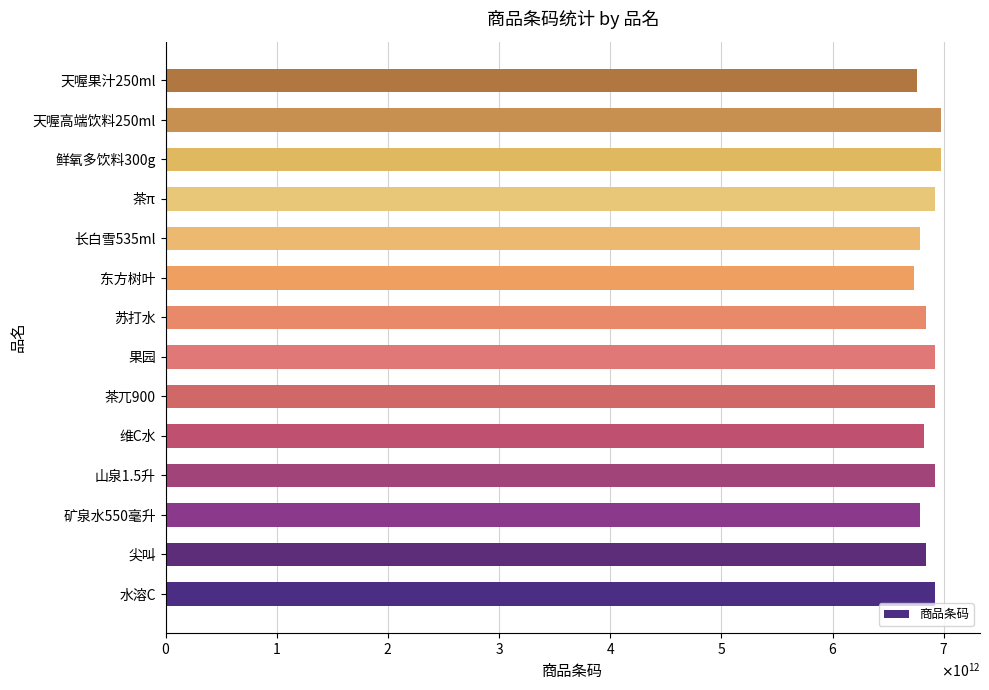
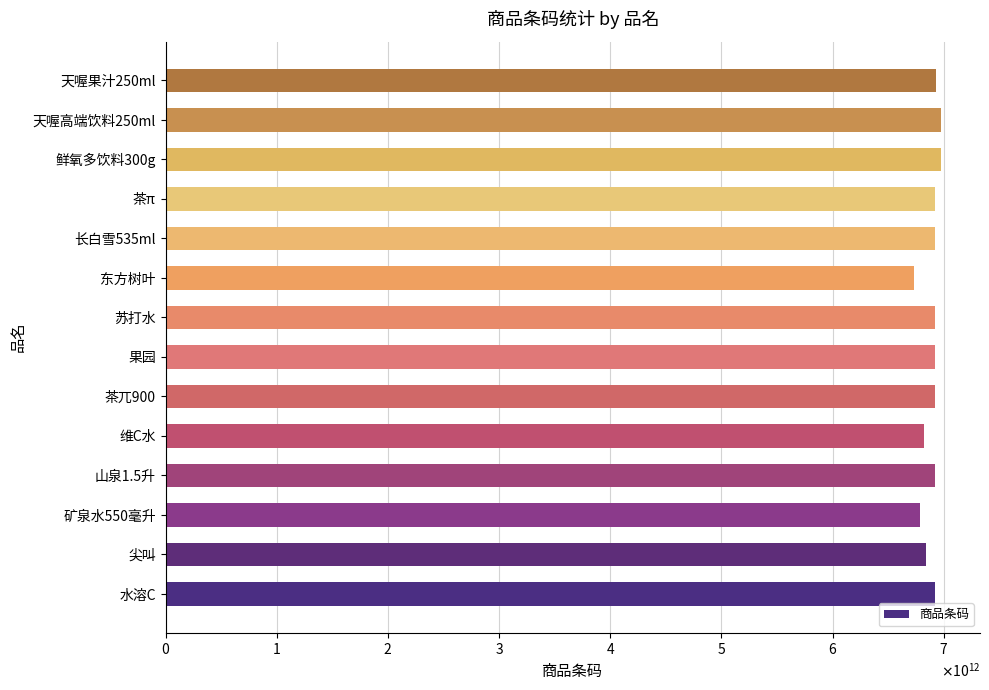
天喔果汁250ml: 6750000000000 -> 6930000000000
长白雪535ml: 6790000000000 -> 6920000000000
苏打水: 6840000000000 -> 6920000000000
